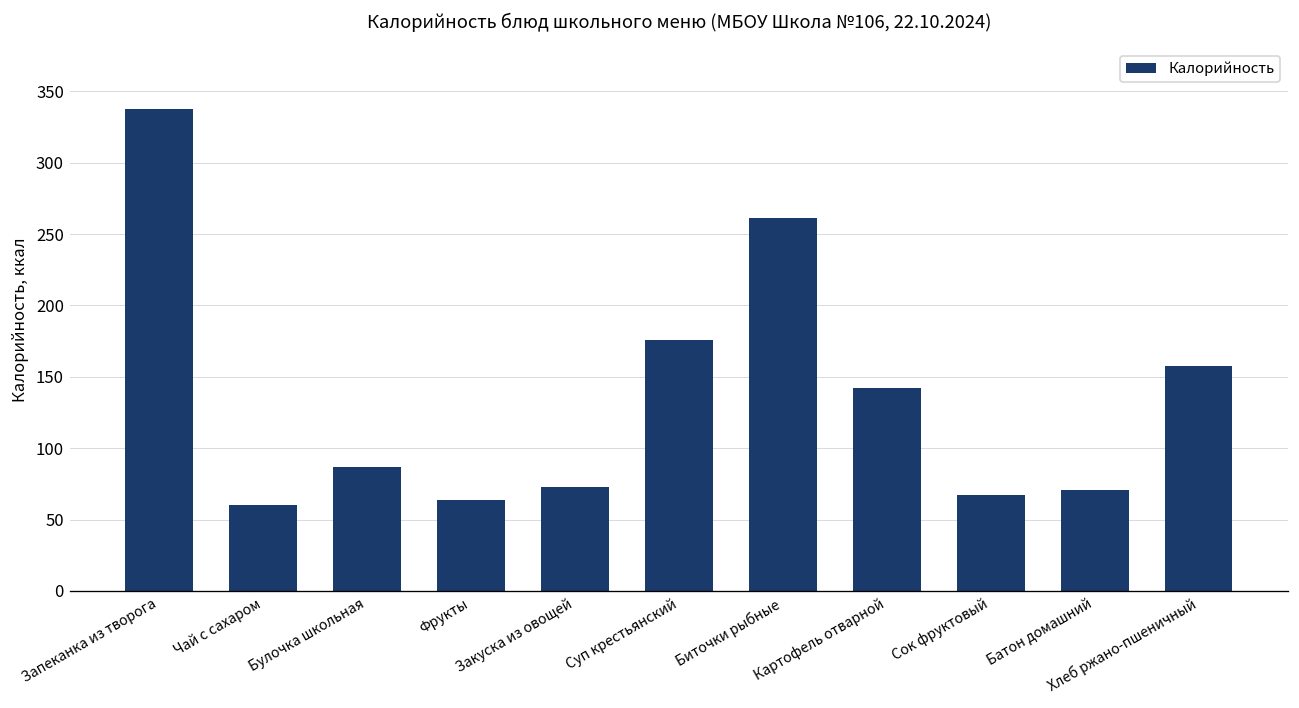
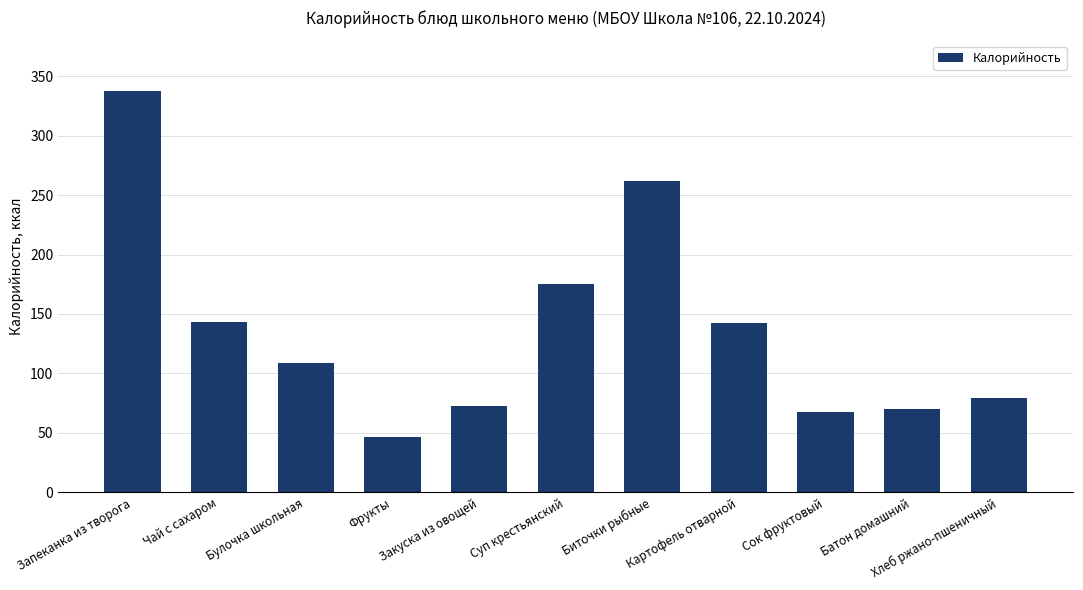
Чай с сахаром: 60 -> 143
Булочка школьная: 87 -> 109
Фрукты: 64 -> 47
Хлеб ржано-пшеничный: 158 -> 79
